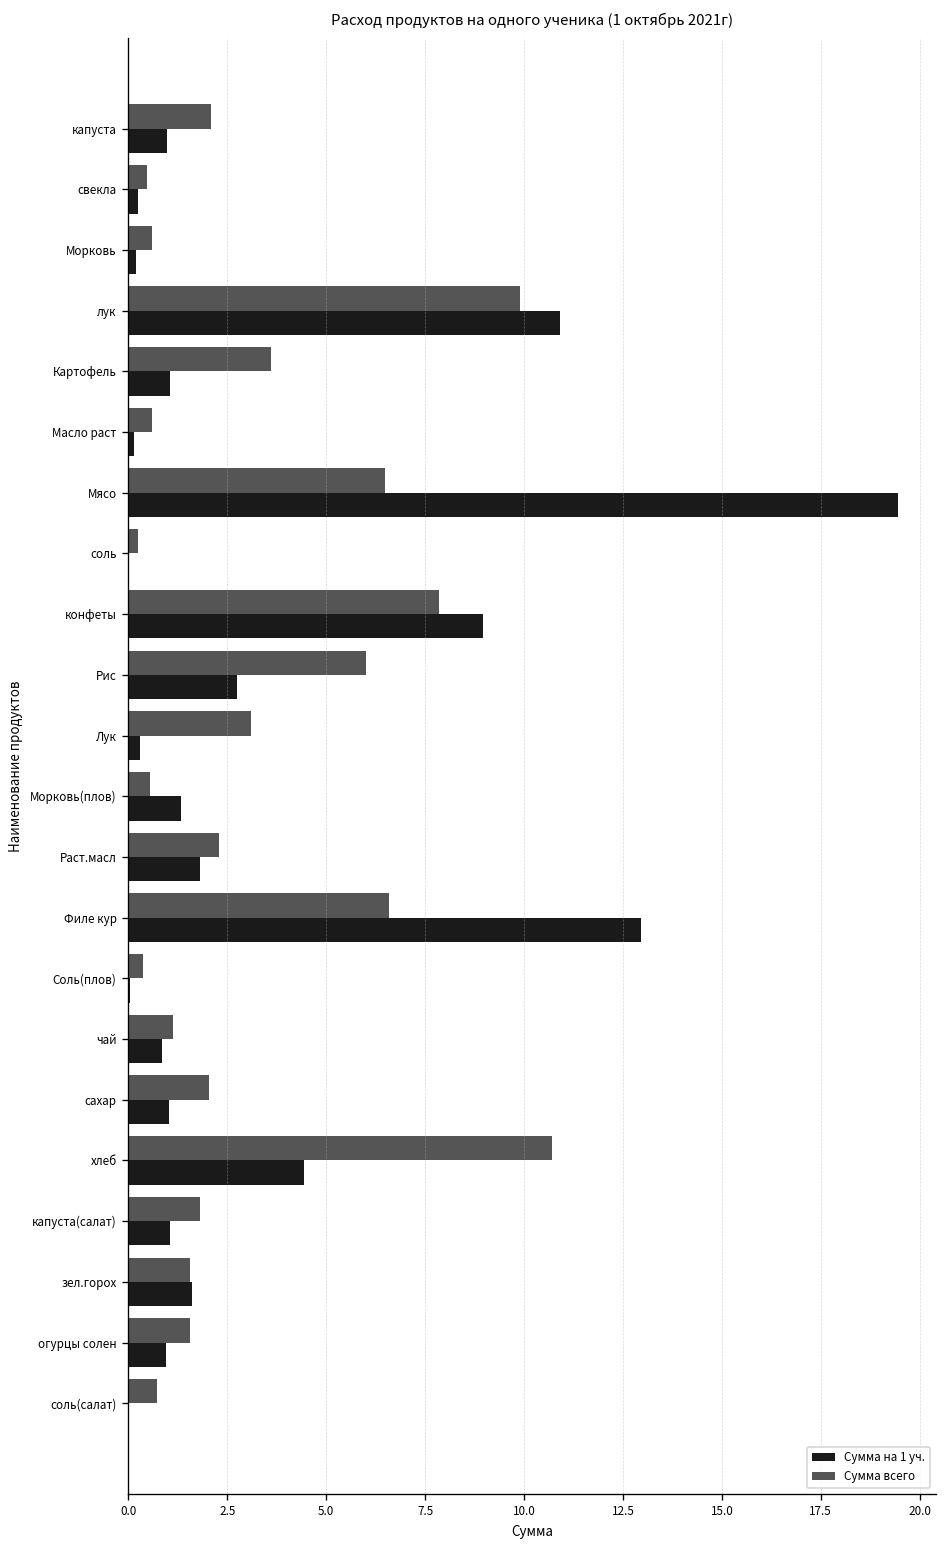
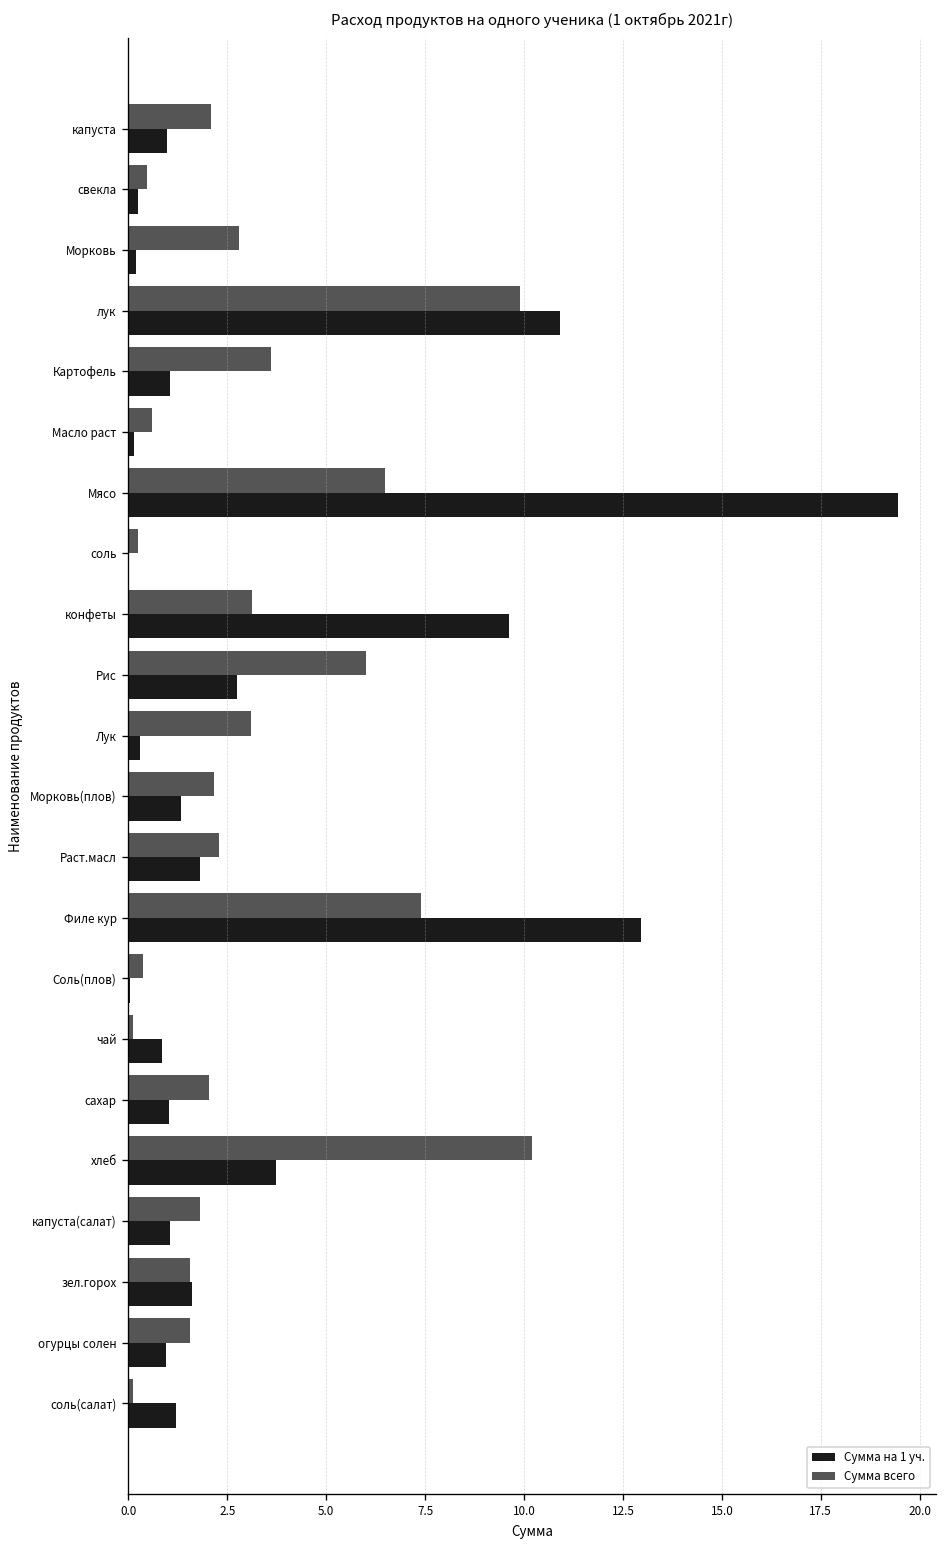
Сумма всего, Морковь: 0.6 -> 2.8
Сумма всего, конфеты: 7.9 -> 3.1
Сумма на 1 уч., конфеты: 9.0 -> 9.6
Сумма всего, Морковь(плов): 0.6 -> 2.2
Сумма всего, Филе кур: 6.6 -> 7.4
Сумма всего, чай: 1.1 -> 0.1
Сумма всего, хлеб: 10.7 -> 10.2
Сумма на 1 уч., хлеб: 4.4 -> 3.7
Сумма всего, соль(салат): 0.7 -> 0.1
Сумма на 1 уч., соль(салат): 0.0 -> 1.2
